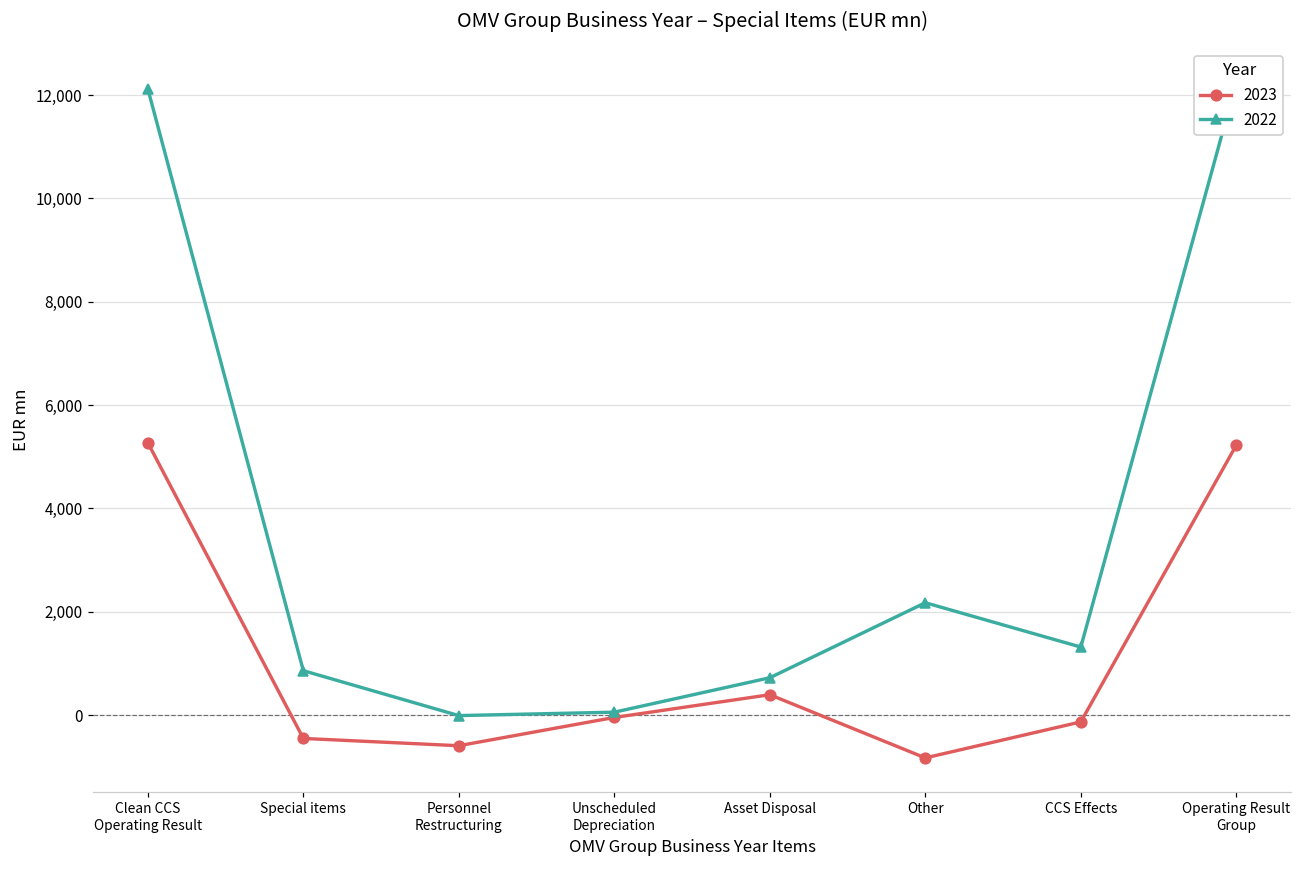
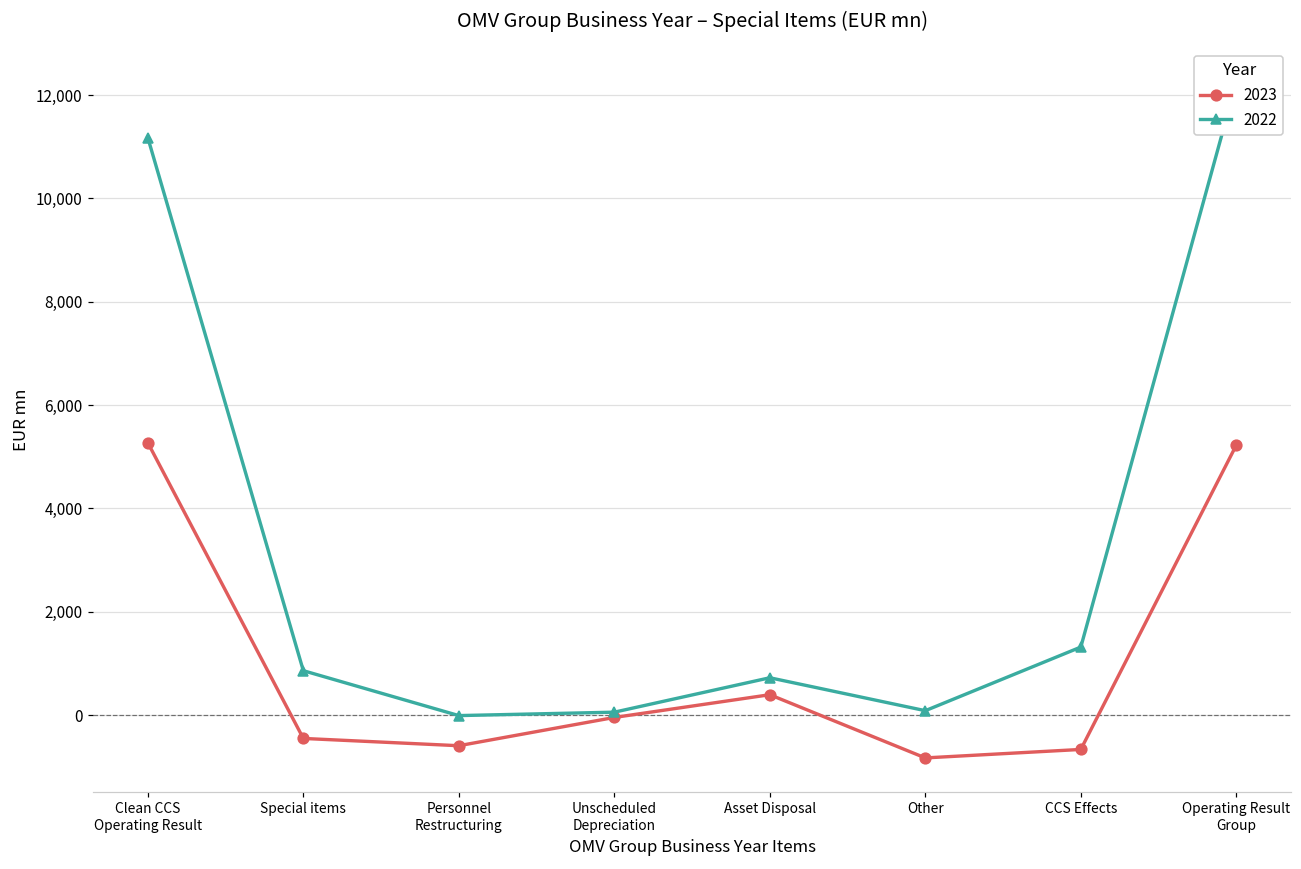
2022, Clean CCS Operating Result: 12,100 -> 11,200
2022, Other: 2,200 -> 100
2023, CCS Effects: -100 -> -700
